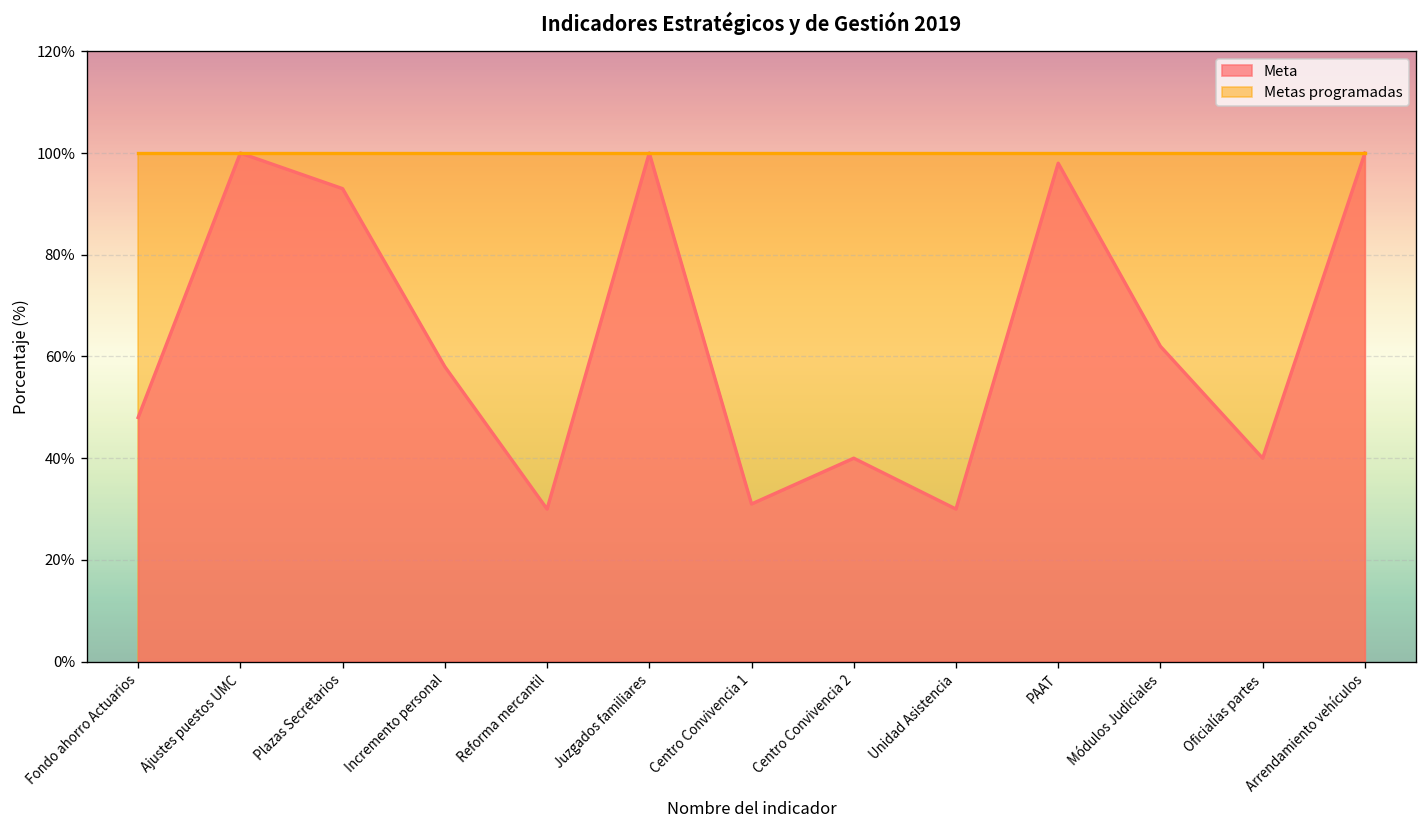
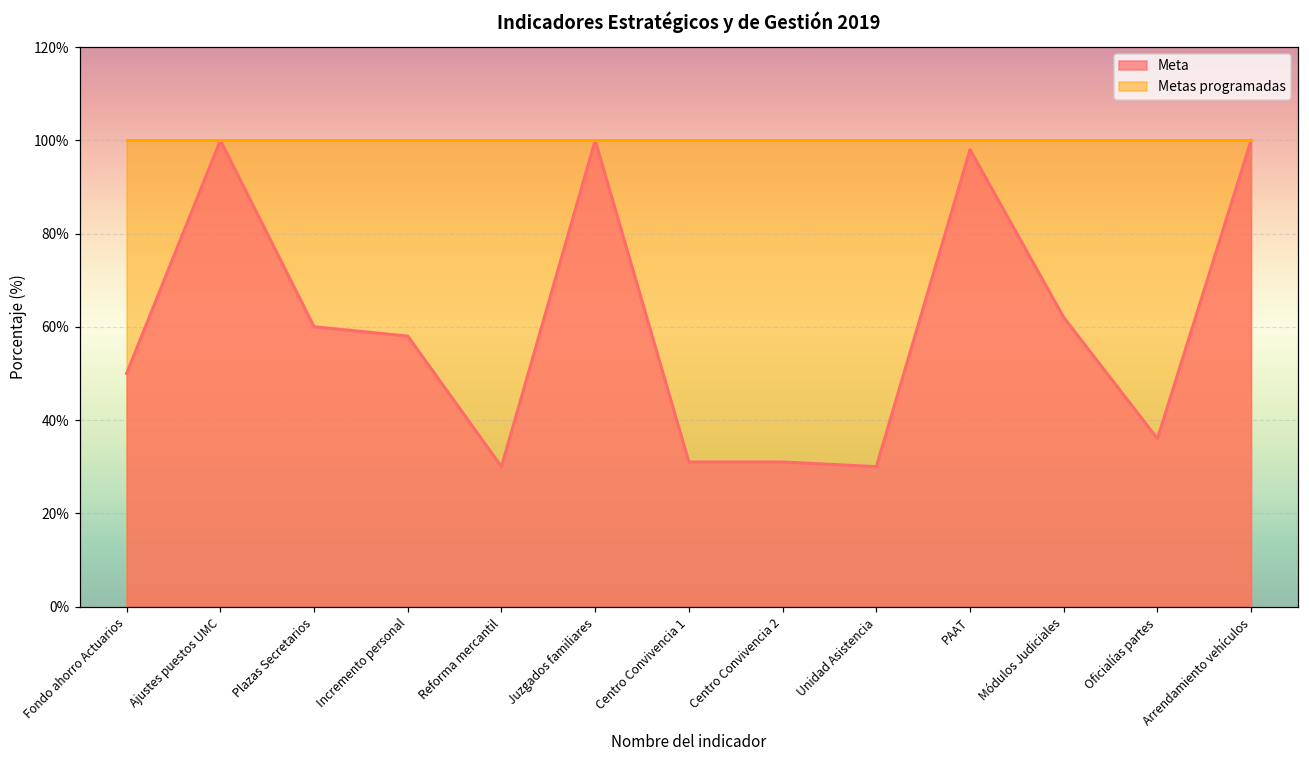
Meta, Fondo ahorro Actuarios: 48% -> 50%
Meta, Plazas Secretarios: 93% -> 60%
Meta, Centro Convivencia 2: 40% -> 31%
Meta, Oficialías partes: 40% -> 36%
